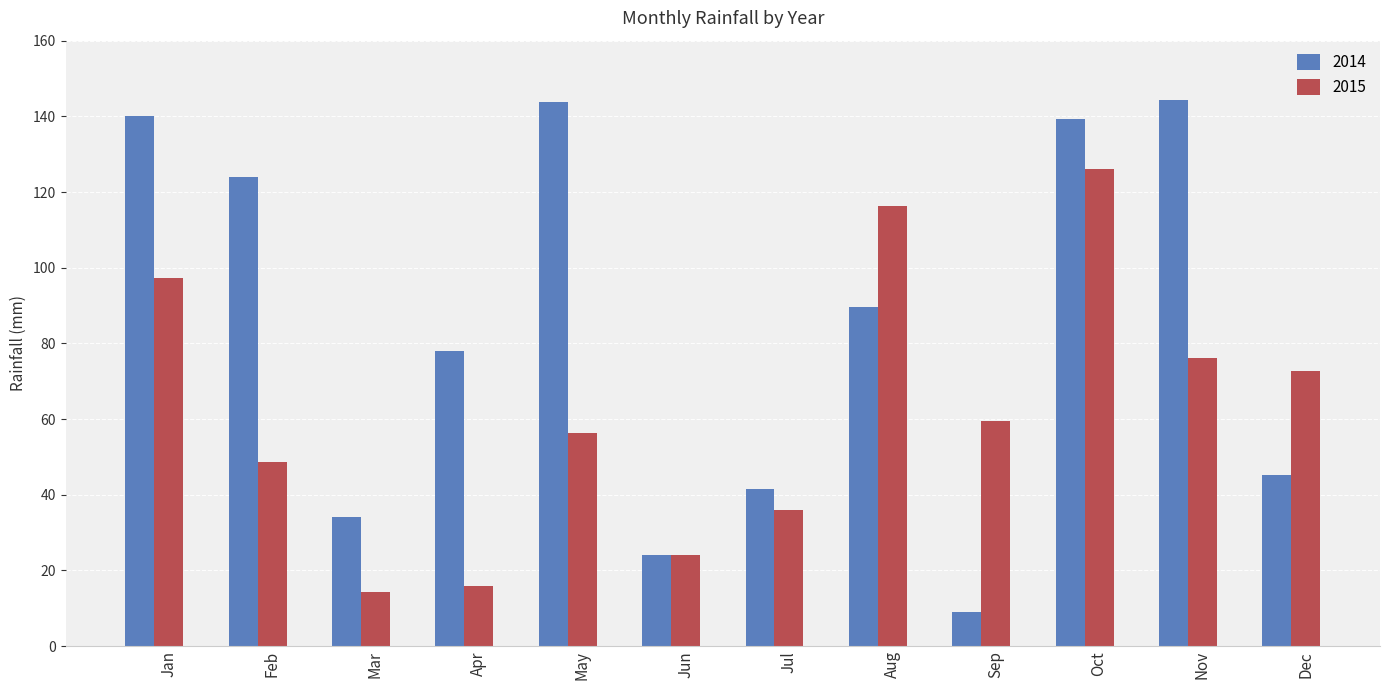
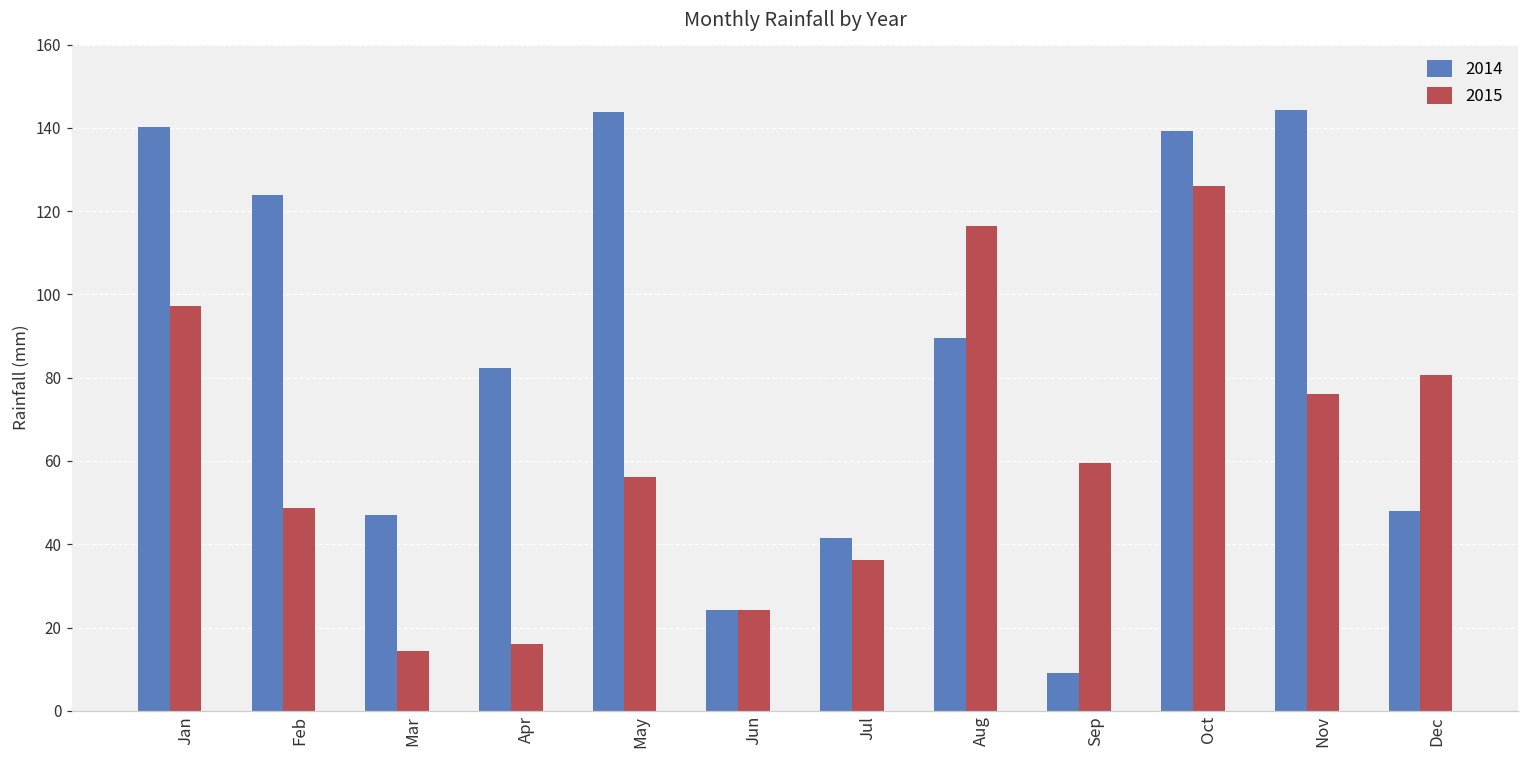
2014, Mar: 34 -> 47
2014, Apr: 78 -> 82
2014, Dec: 45 -> 48
2015, Dec: 73 -> 81
